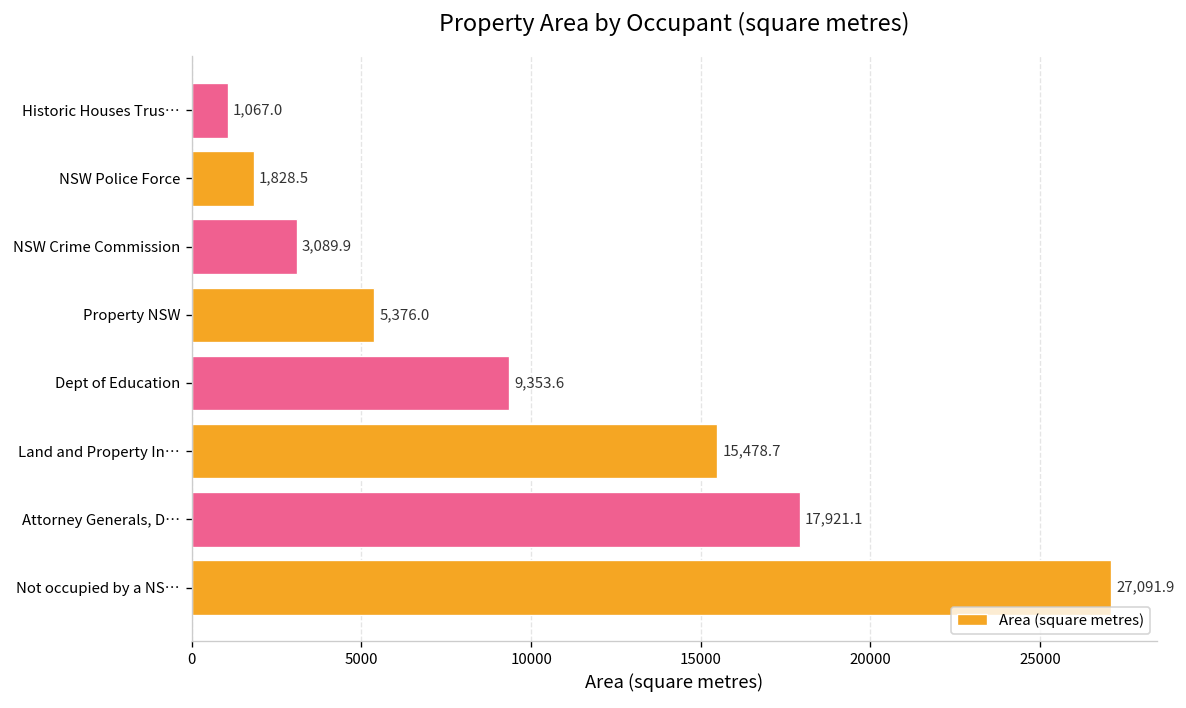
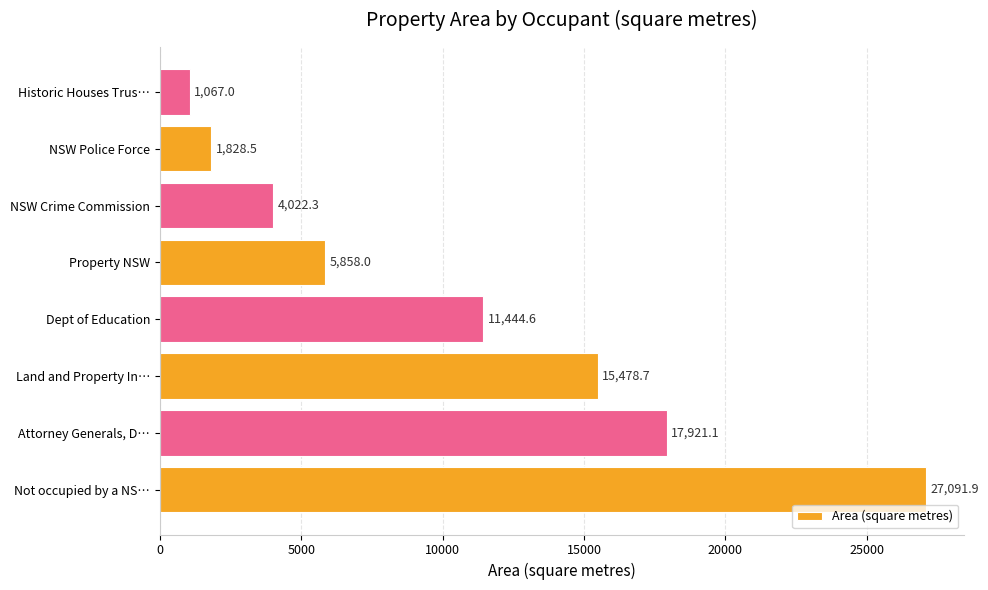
NSW Crime Commission: 3,089.9 -> 4,022.3
Property NSW: 5,376.0 -> 5,858.0
Dept of Education: 9,353.6 -> 11,444.6
